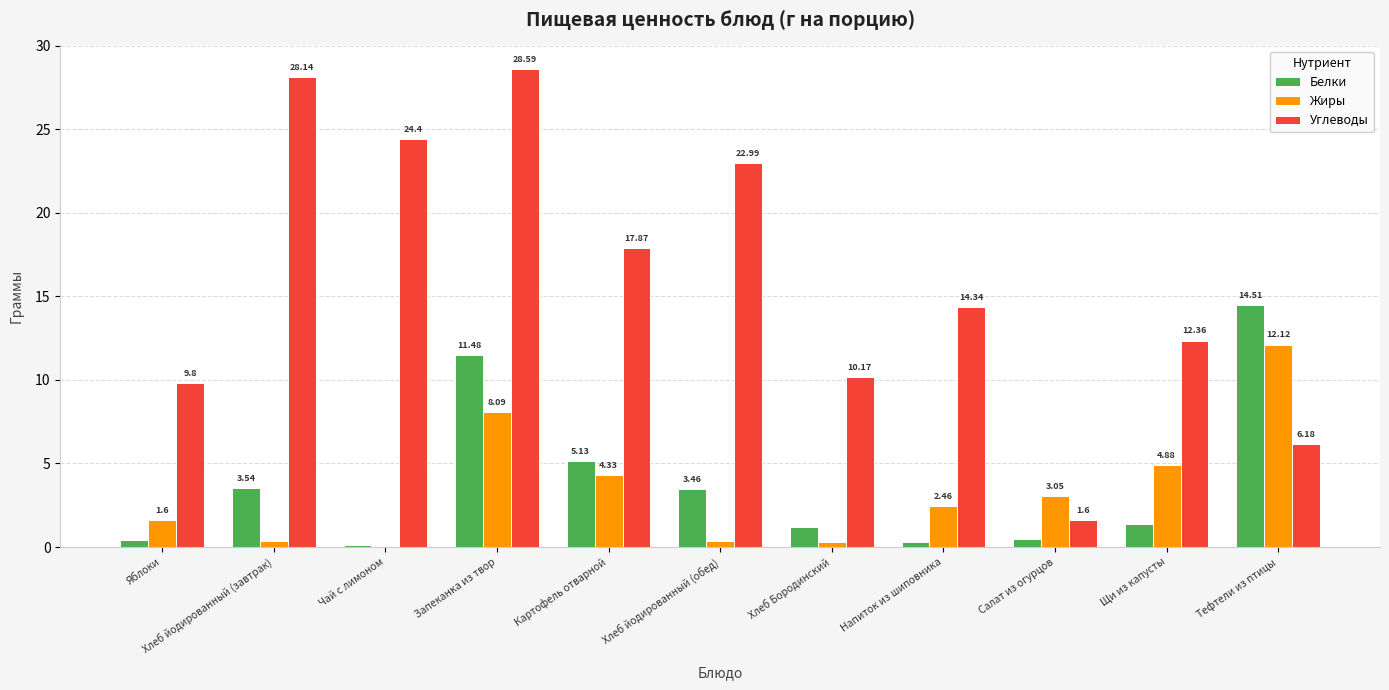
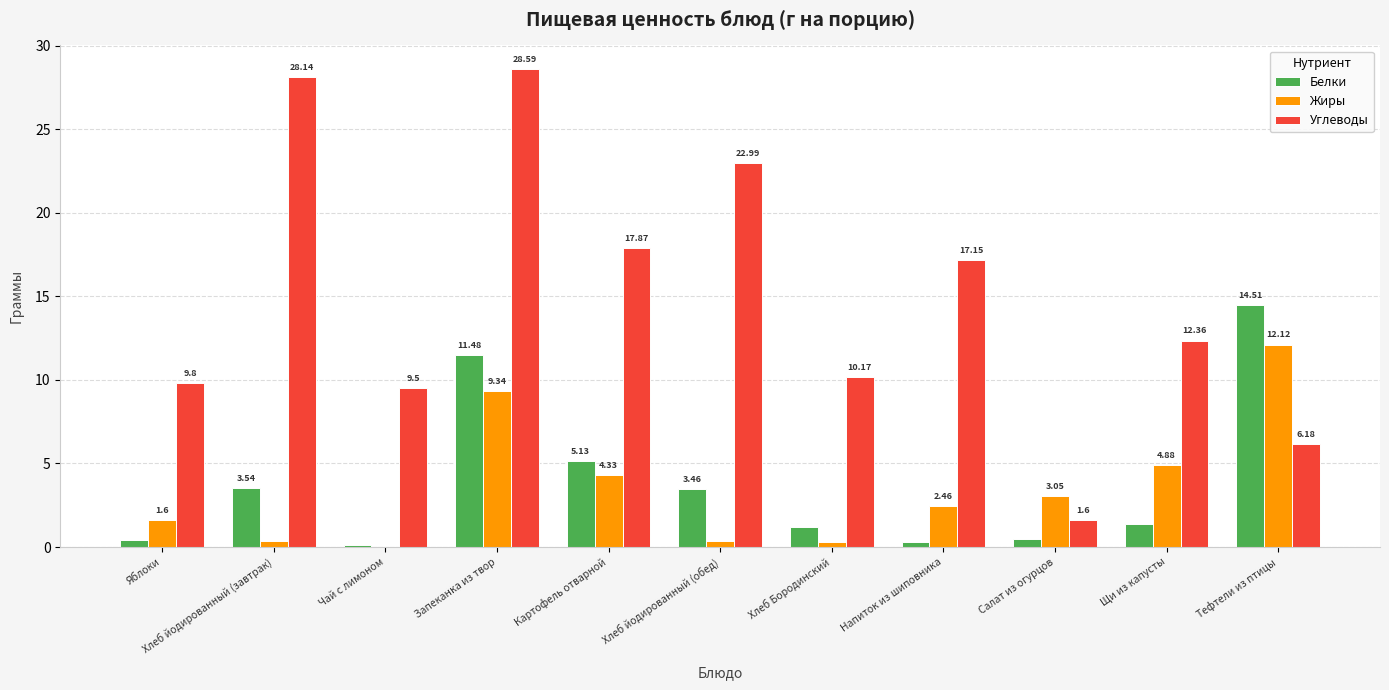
Углеводы, Чай с лимоном: 24.4 -> 9.5
Жиры, Запеканка из твор: 8.09 -> 9.34
Углеводы, Напиток из шиповника: 14.34 -> 17.15
